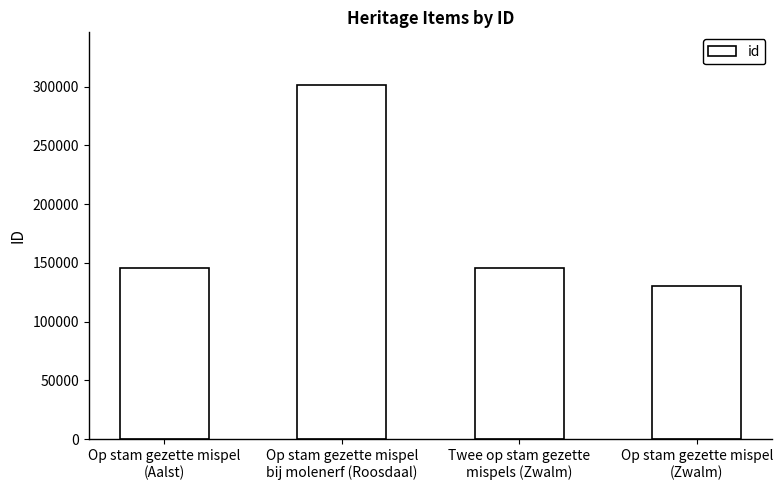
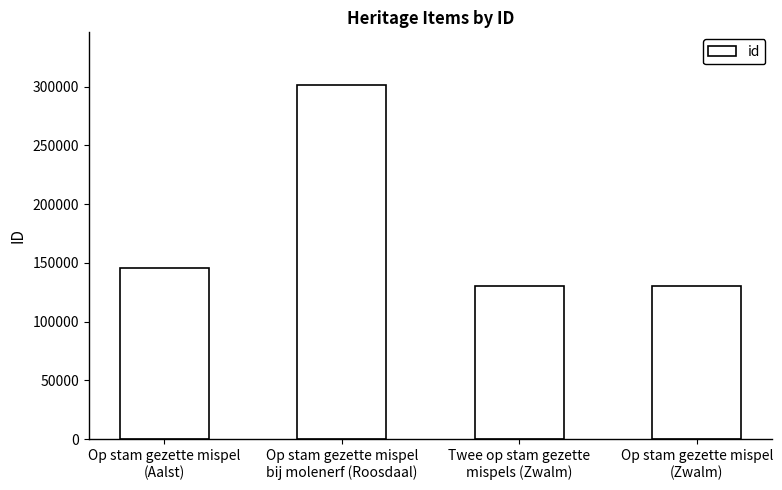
Twee op stam gezette mispels (Zwalm): 146000 -> 130000
